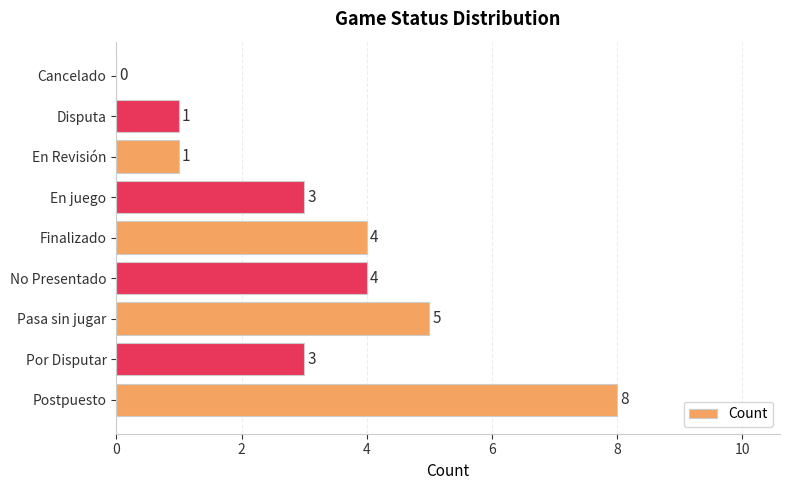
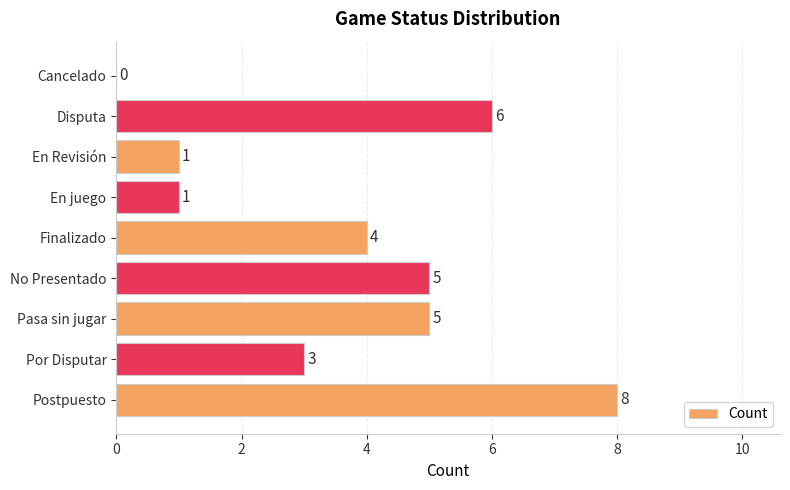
Disputa: 1 -> 6
En juego: 3 -> 1
No Presentado: 4 -> 5
